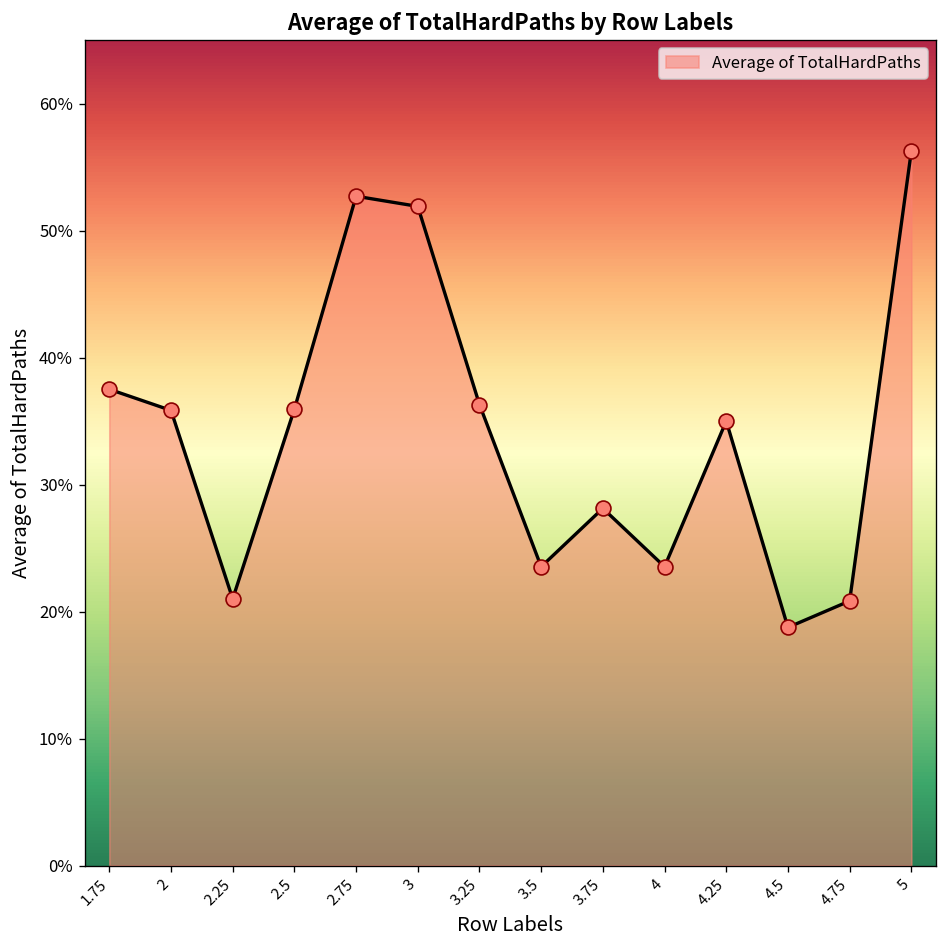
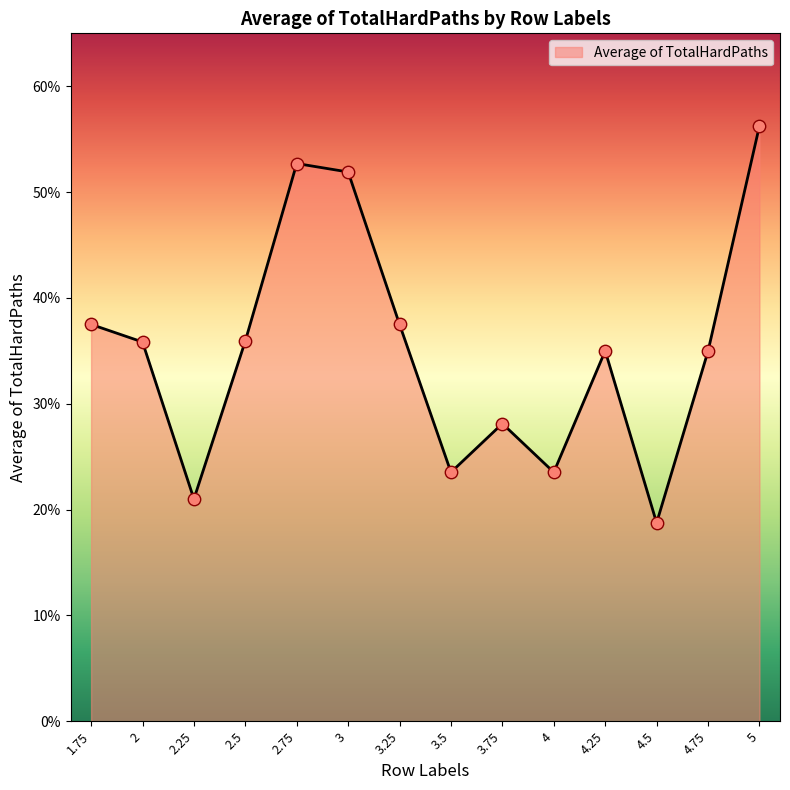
3.25: 36.3% -> 37.5%
4.75: 20.8% -> 35.0%
